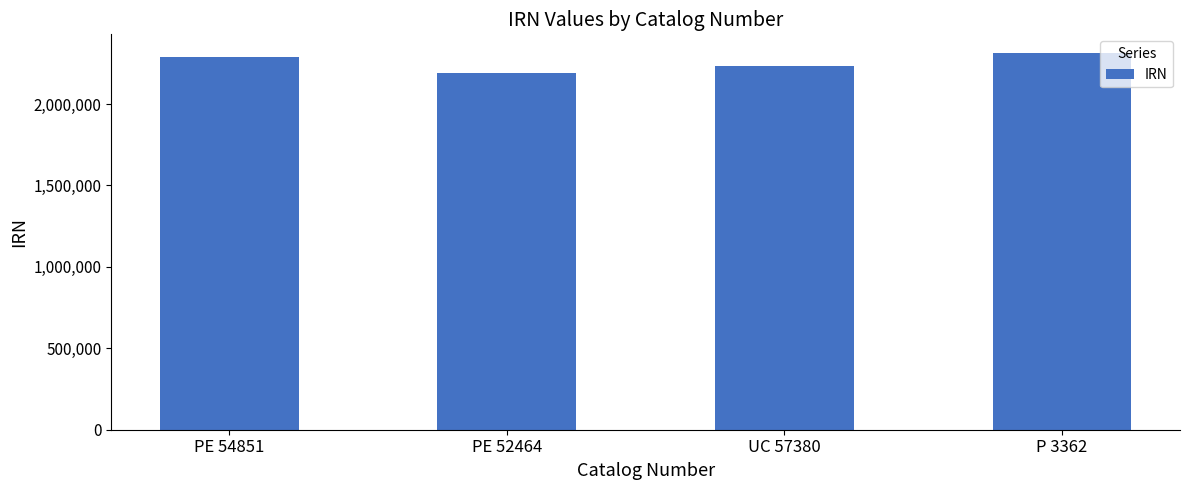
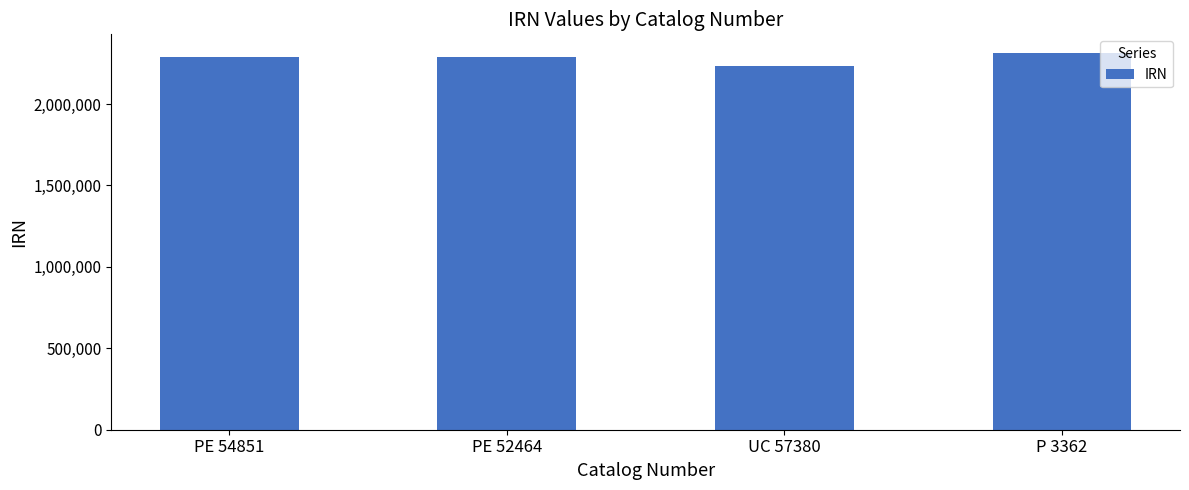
PE 52464: 2,190,000 -> 2,290,000
